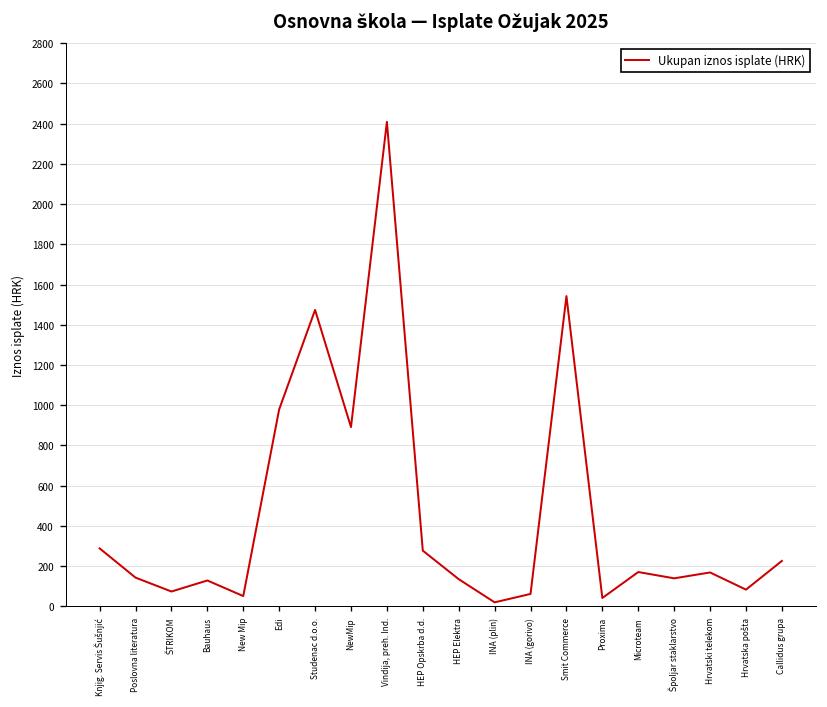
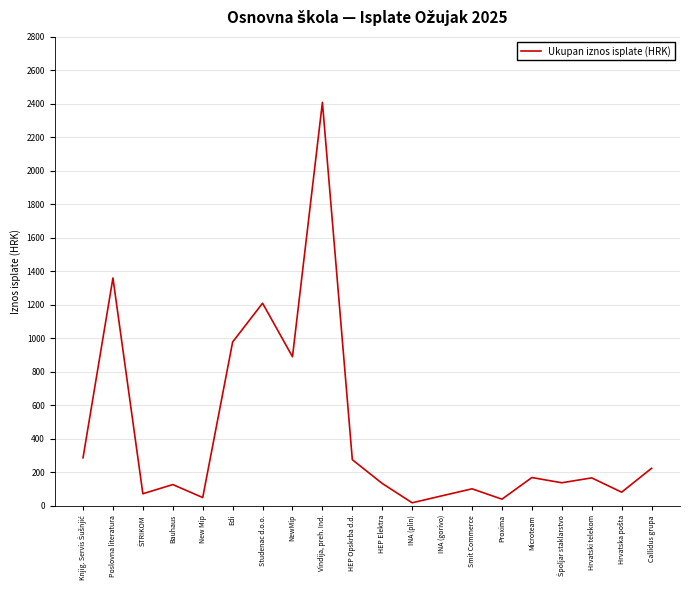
Poslovna literatura: 140 -> 1360
Studenac d.o.o.: 1470 -> 1210
Smit Commerce: 1540 -> 100
